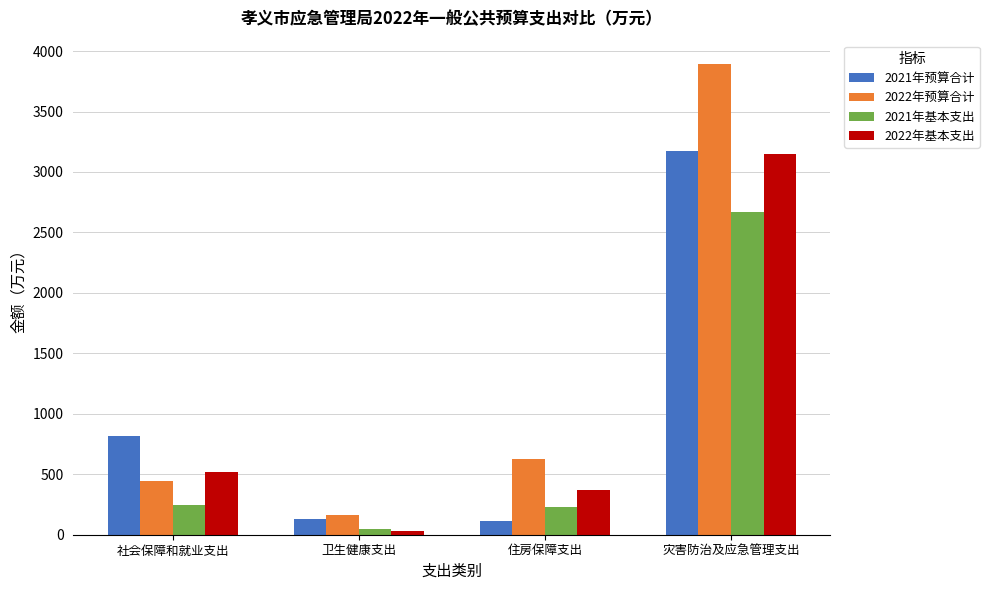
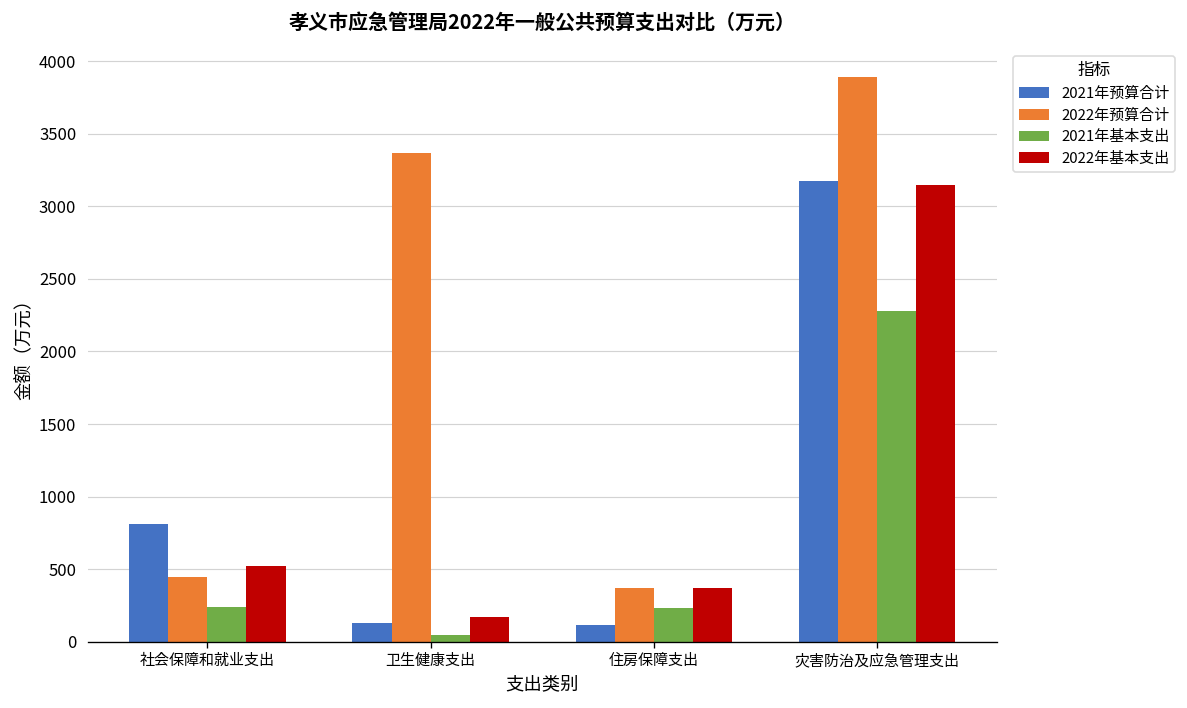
2022年预算合计, 卫生健康支出: 170 -> 3370
2022年基本支出, 卫生健康支出: 30 -> 170
2022年预算合计, 住房保障支出: 630 -> 370
2021年基本支出, 灾害防治及应急管理支出: 2670 -> 2280
